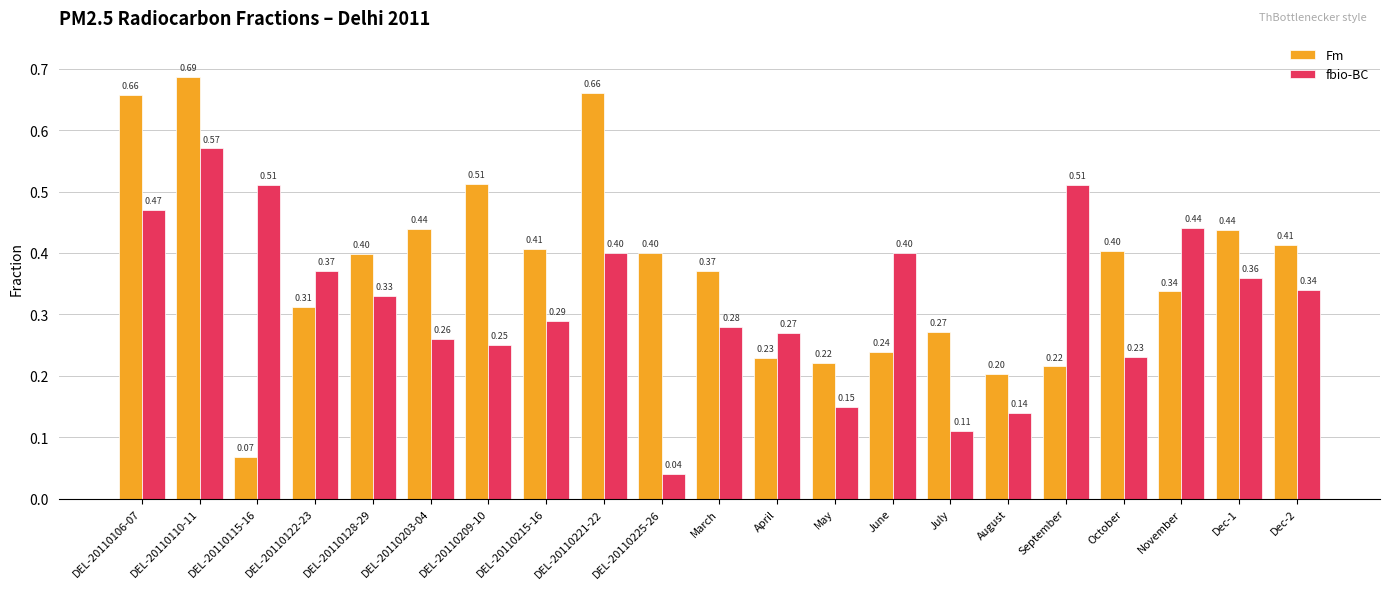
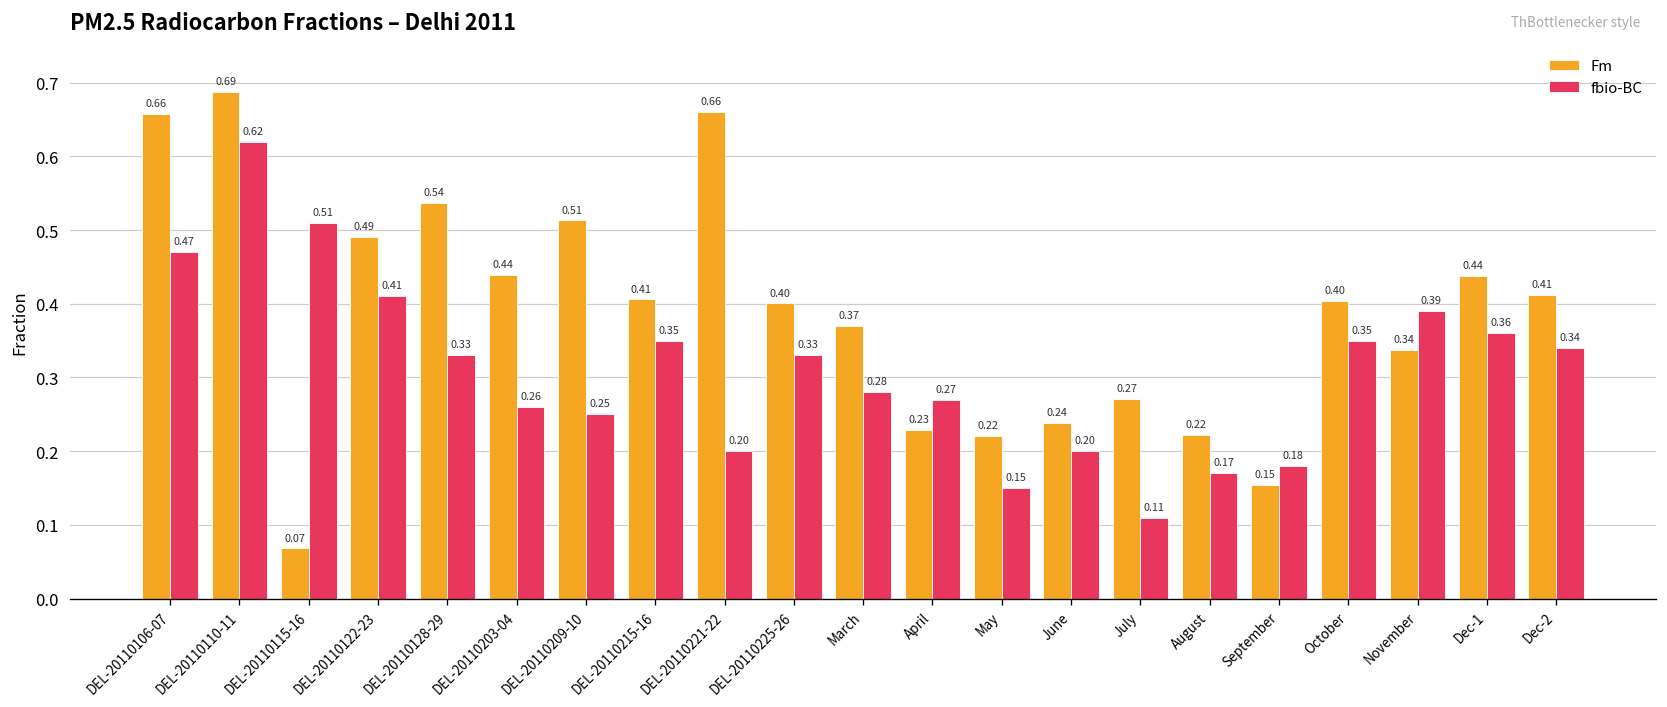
fbio-BC, DEL-20110110-11: 0.57 -> 0.62
Fm, DEL-20110122-23: 0.31 -> 0.49
fbio-BC, DEL-20110122-23: 0.37 -> 0.41
Fm, DEL-20110128-29: 0.40 -> 0.54
fbio-BC, DEL-20110215-16: 0.29 -> 0.35
fbio-BC, DEL-20110221-22: 0.40 -> 0.20
fbio-BC, DEL-20110225-26: 0.04 -> 0.33
fbio-BC, June: 0.40 -> 0.20
Fm, August: 0.20 -> 0.22
fbio-BC, August: 0.14 -> 0.17
Fm, September: 0.22 -> 0.15
fbio-BC, September: 0.51 -> 0.18
fbio-BC, October: 0.23 -> 0.35
fbio-BC, November: 0.44 -> 0.39
